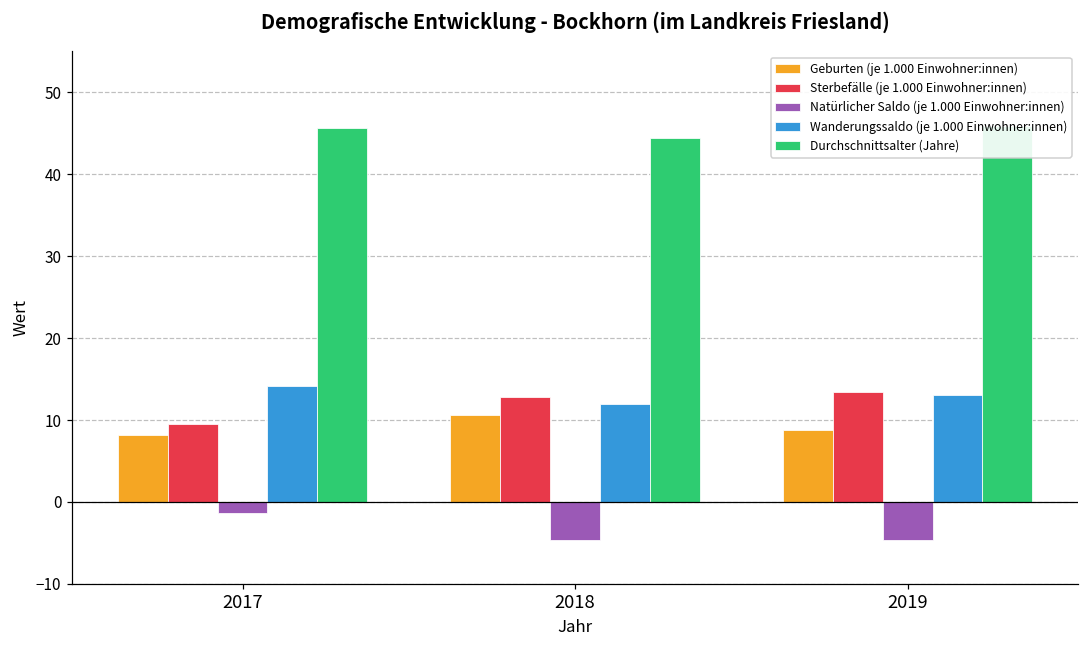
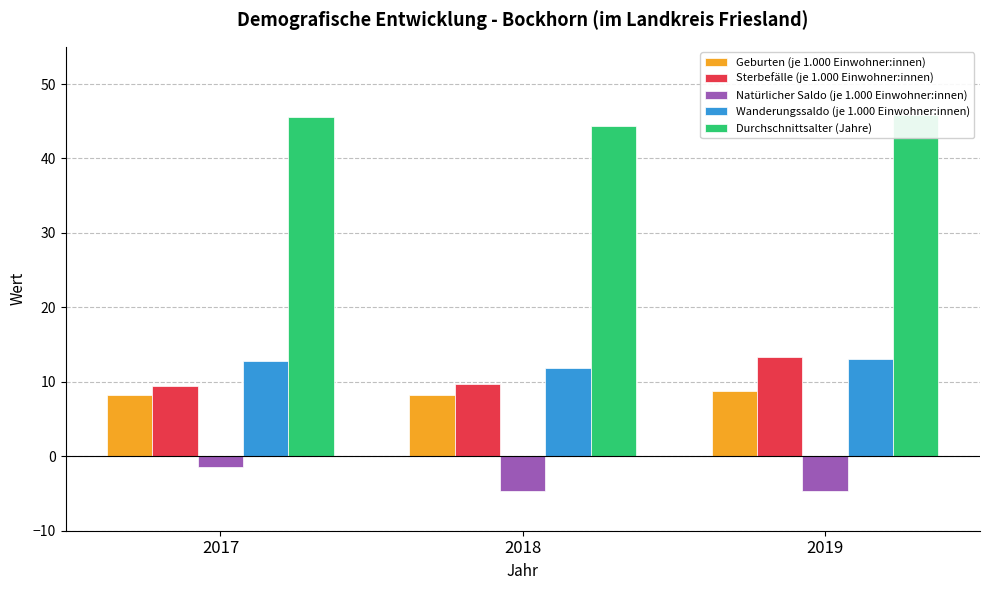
Wanderungssaldo (je 1.000 Einwohner:innen), 2017: 14 -> 13
Geburten (je 1.000 Einwohner:innen), 2018: 11 -> 8
Sterbefälle (je 1.000 Einwohner:innen), 2018: 13 -> 10
